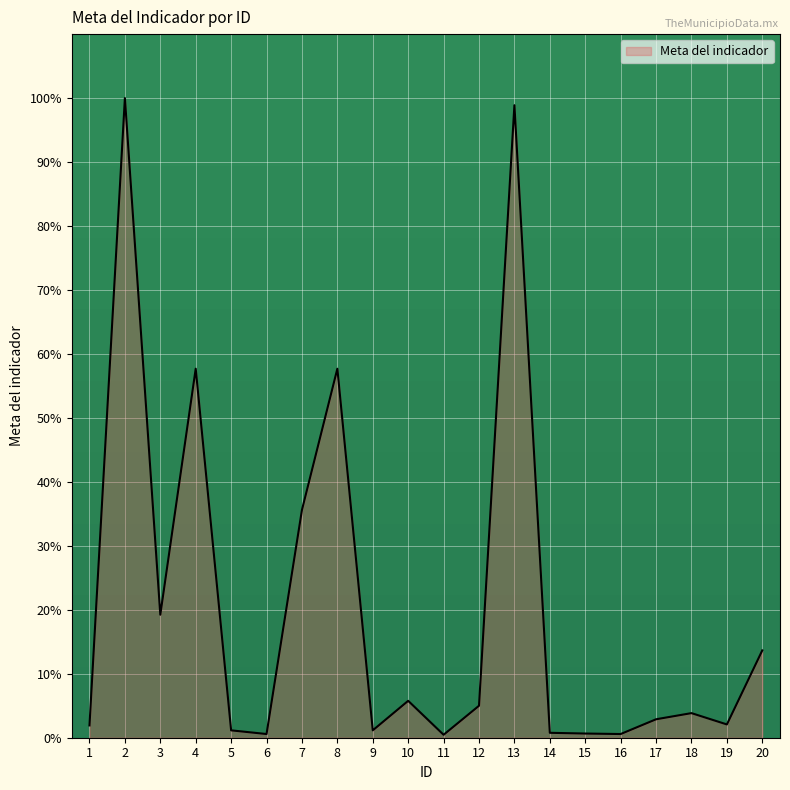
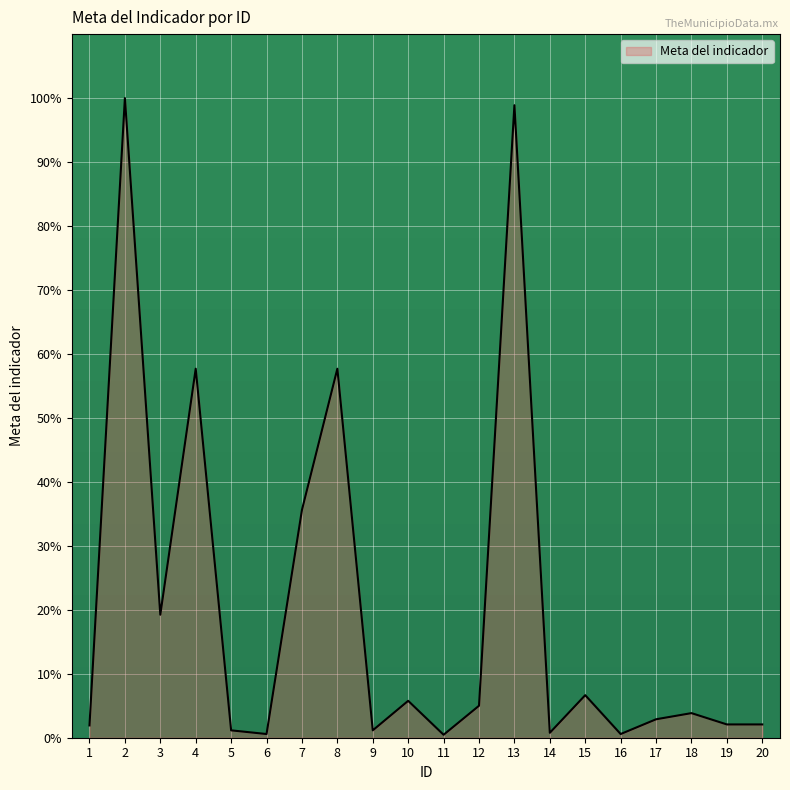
15: 1% -> 7%
20: 14% -> 2%
